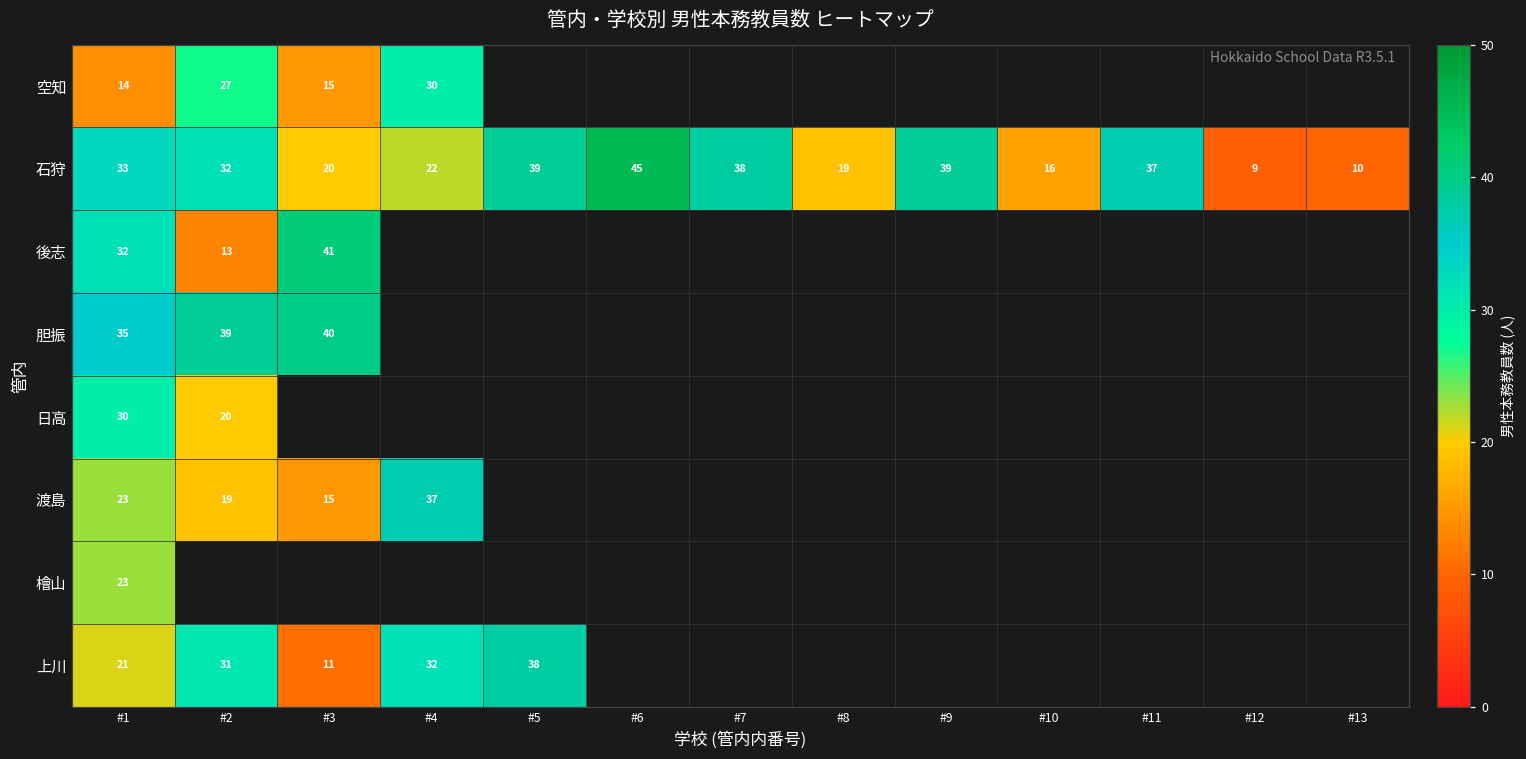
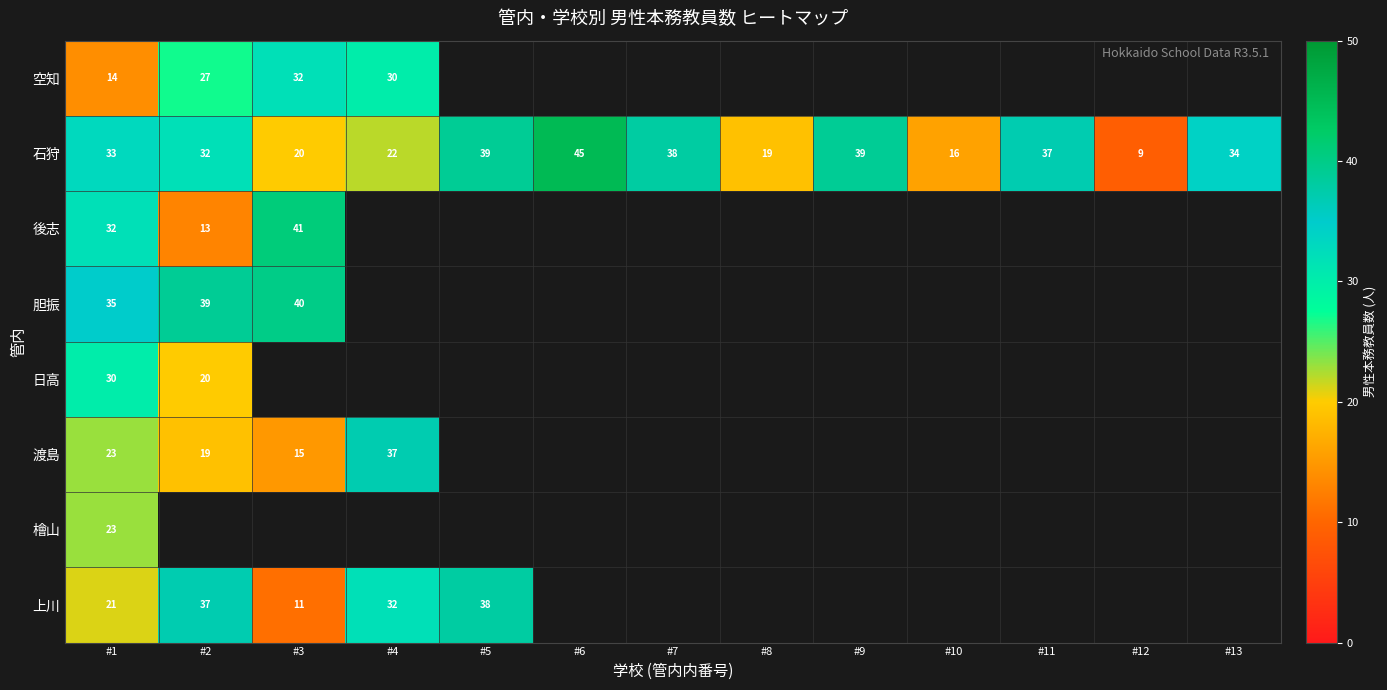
空知, #3: 15 -> 32
石狩, #13: 10 -> 34
上川, #2: 31 -> 37
